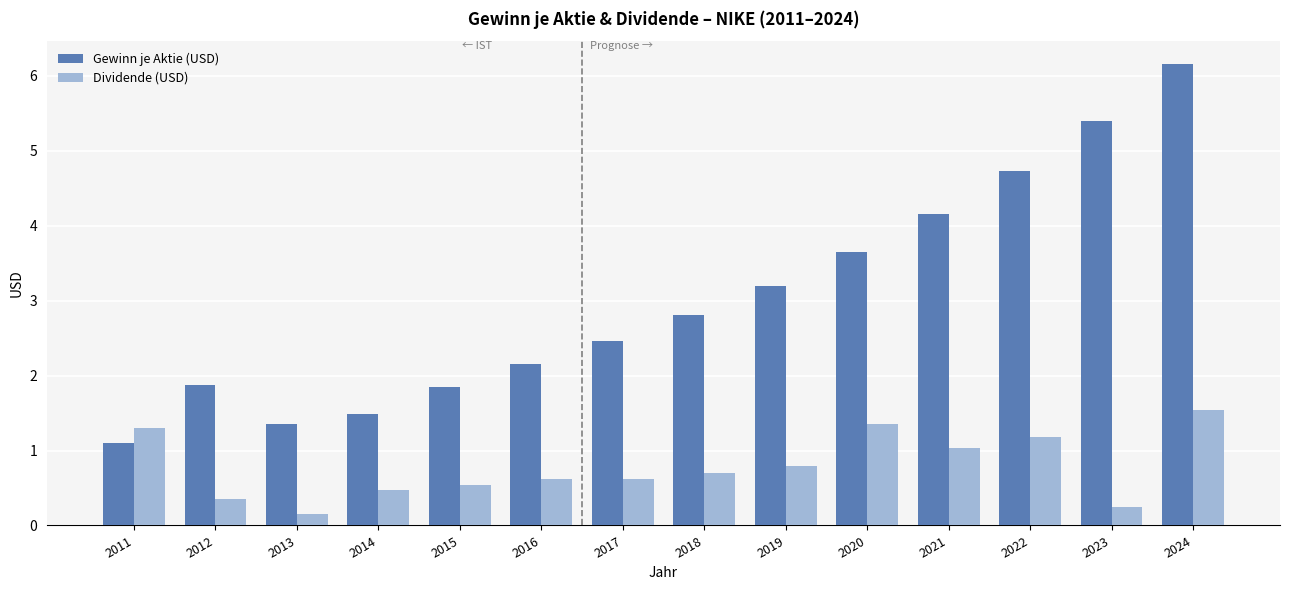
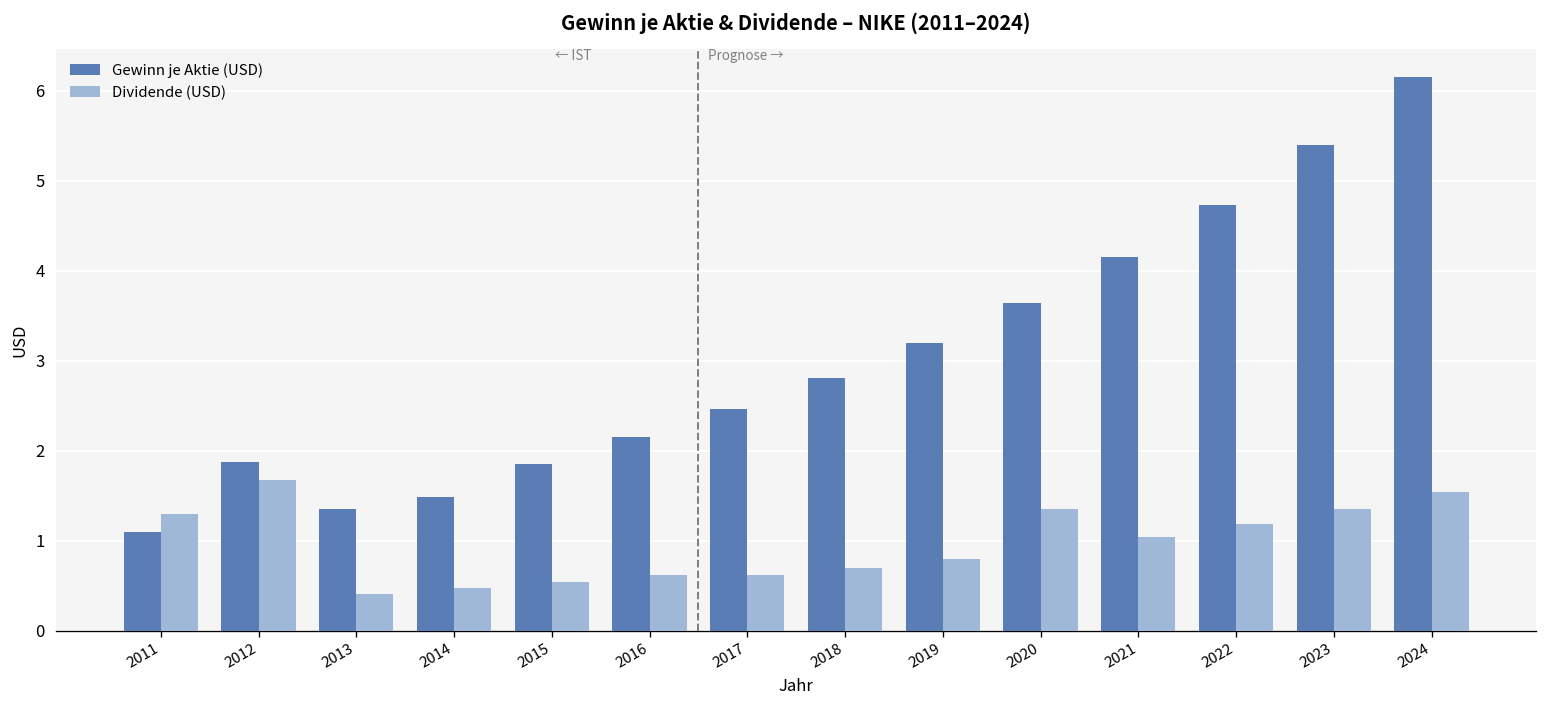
Dividende (USD), 2012: 0.4 -> 1.7
Dividende (USD), 2013: 0.2 -> 0.4
Dividende (USD), 2023: 0.2 -> 1.3
